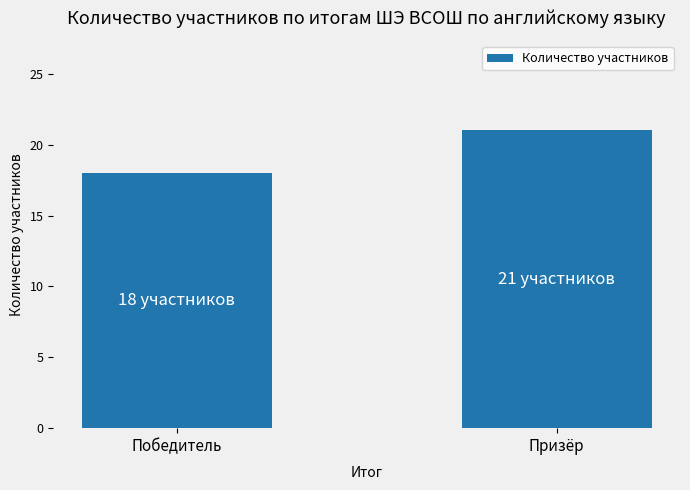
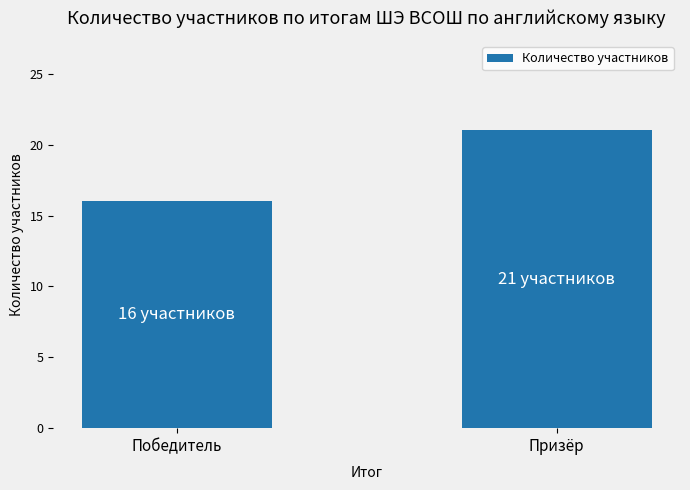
Победитель: 18 -> 16
